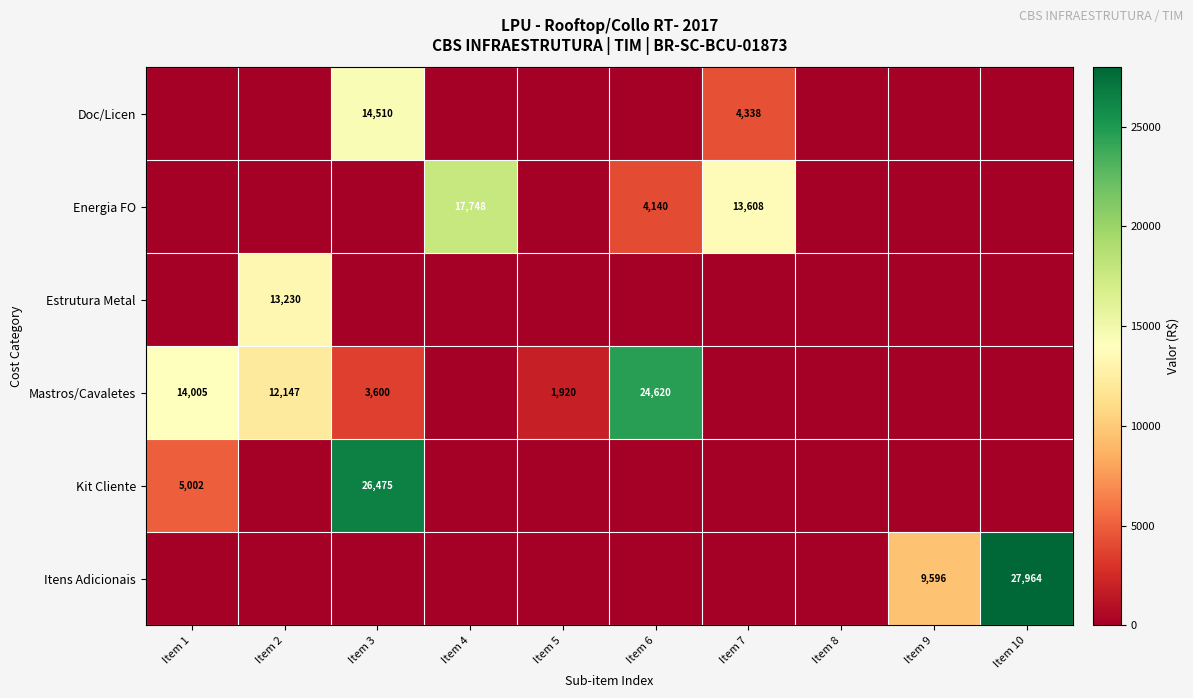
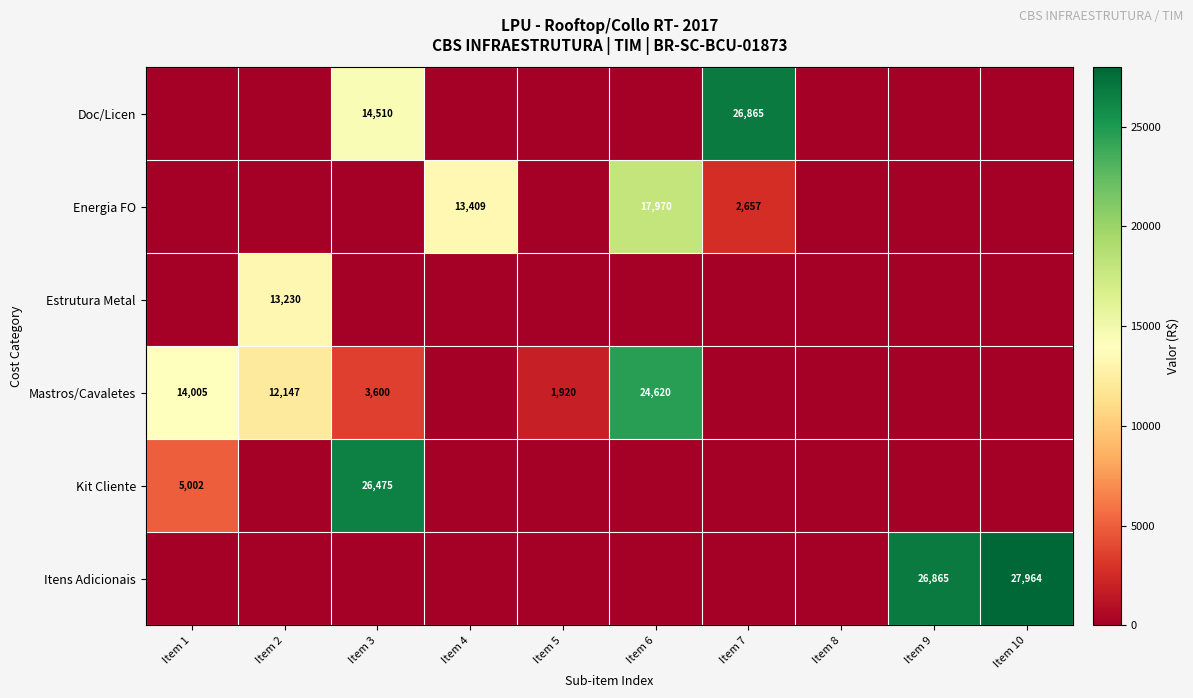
Doc/Licen, Item 7: 4,338 -> 26,865
Energia FO, Item 4: 17,748 -> 13,409
Energia FO, Item 6: 4,140 -> 17,970
Energia FO, Item 7: 13,608 -> 2,657
Itens Adicionais, Item 9: 9,596 -> 26,865
